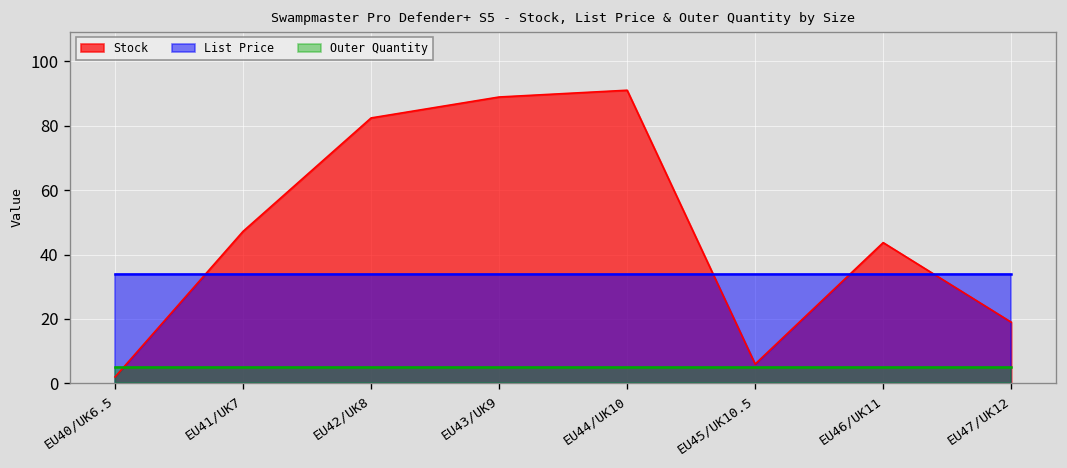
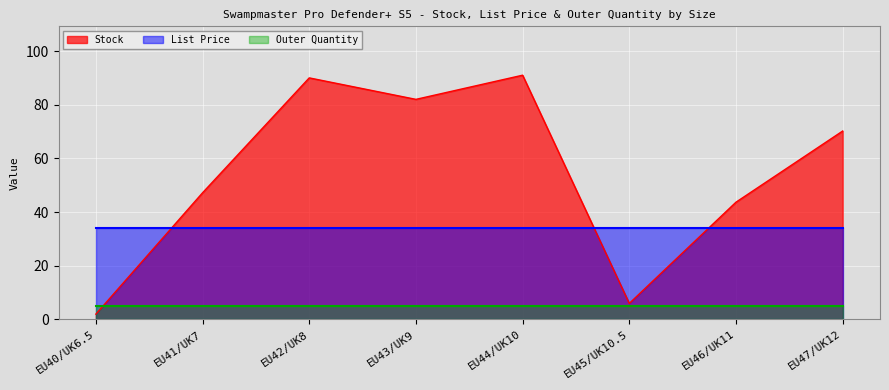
Stock, EU42/UK8: 82 -> 90
Stock, EU43/UK9: 89 -> 82
Stock, EU47/UK12: 19 -> 70
